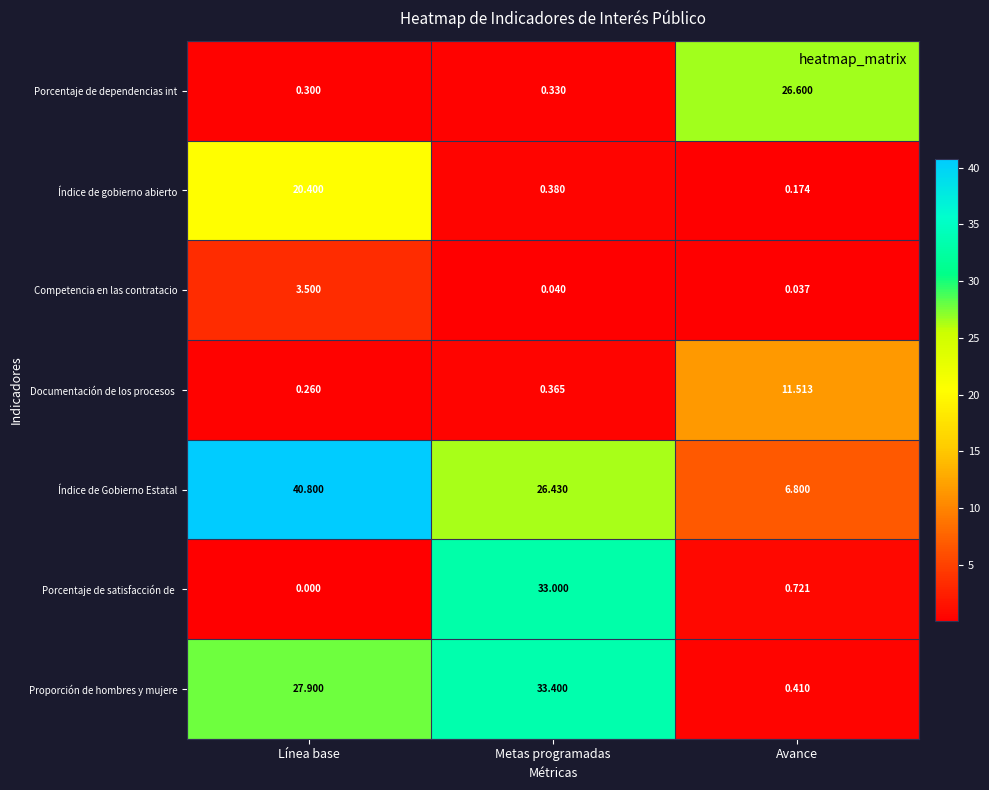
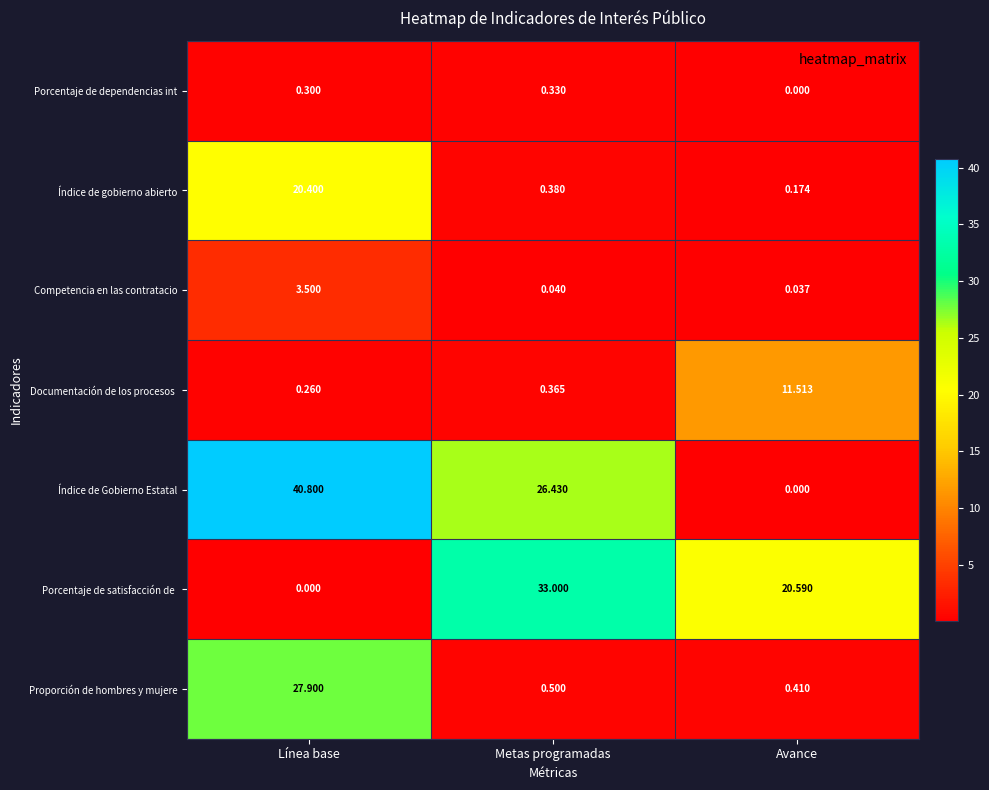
Porcentaje de dependencias int, Avance: 26.600 -> 0.000
Índice de Gobierno Estatal, Avance: 6.800 -> 0.000
Porcentaje de satisfacción de, Avance: 0.721 -> 20.590
Proporción de hombres y mujere, Metas programadas: 33.400 -> 0.500
